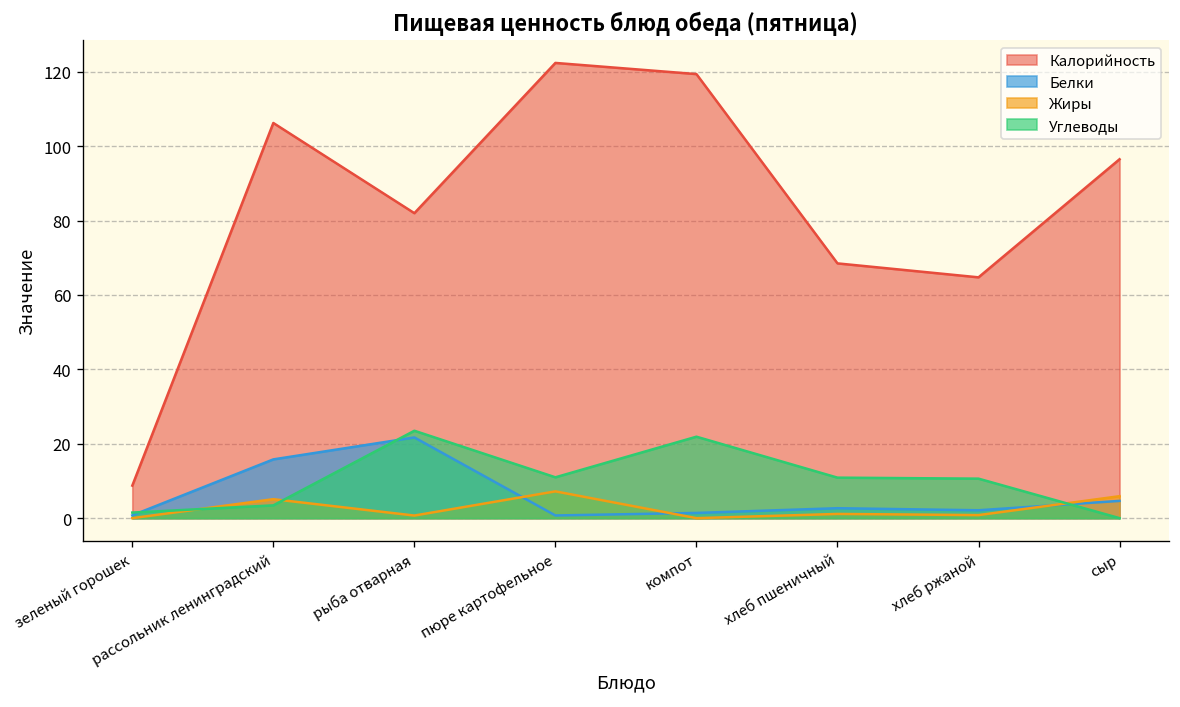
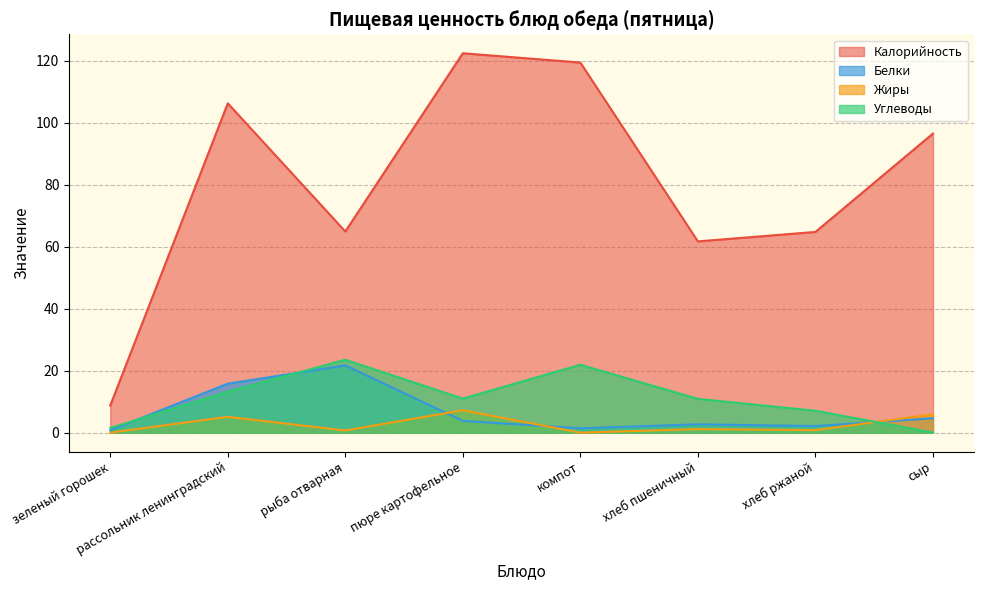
Углеводы, рассольник ленинградский: 3 -> 13
Калорийность, рыба отварная: 82 -> 65
Белки, пюре картофельное: 1 -> 4
Калорийность, хлеб пшеничный: 69 -> 62
Углеводы, хлеб ржаной: 11 -> 7
